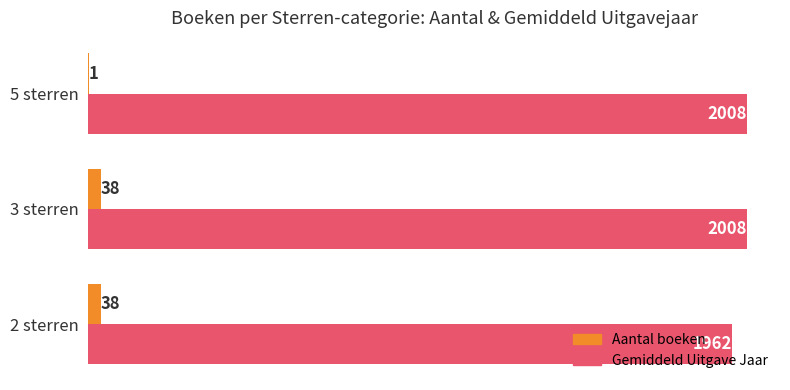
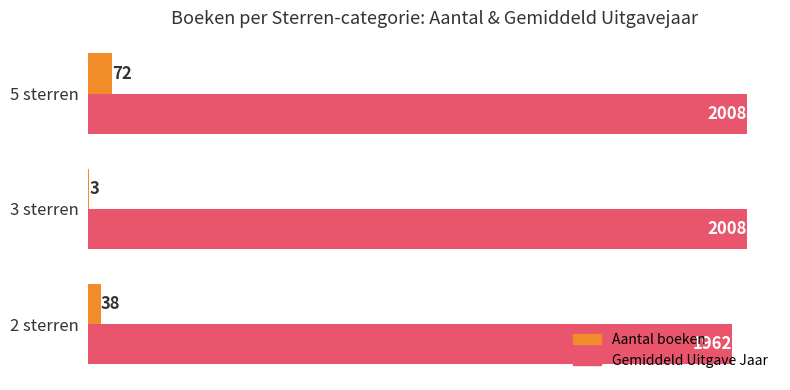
Aantal boeken, 5 sterren: 1 -> 72
Aantal boeken, 3 sterren: 38 -> 3
